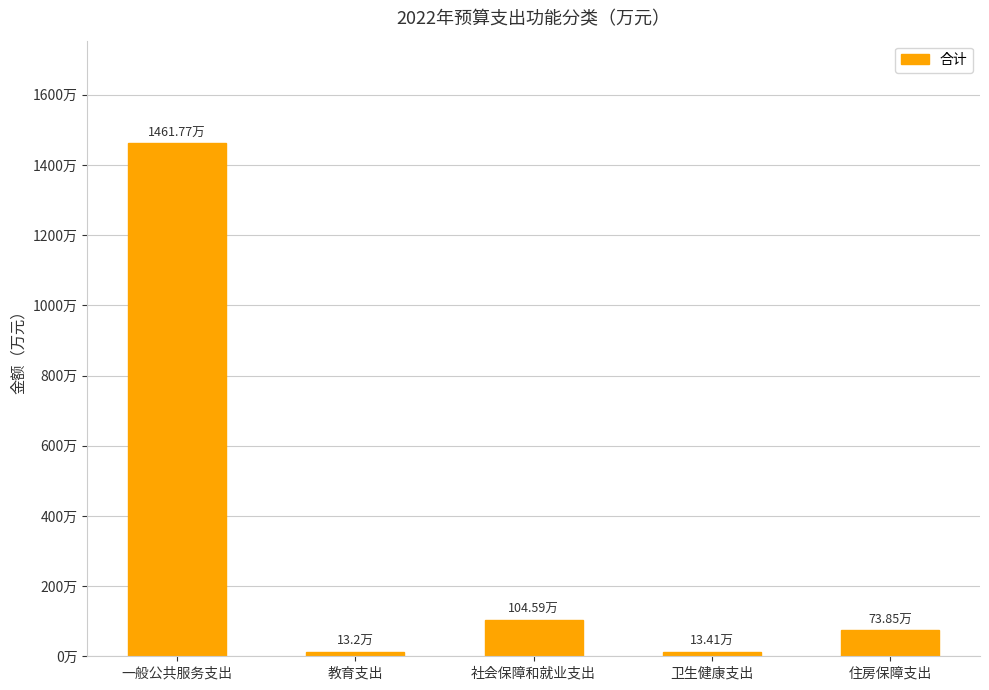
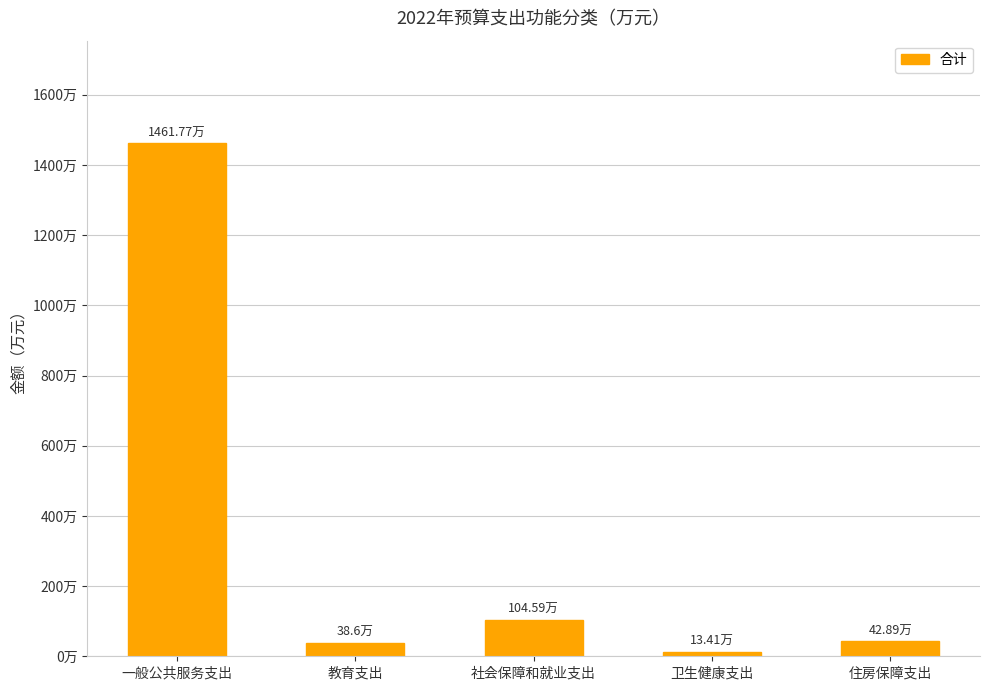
教育支出: 13.2万 -> 38.6万
住房保障支出: 73.85万 -> 42.89万
